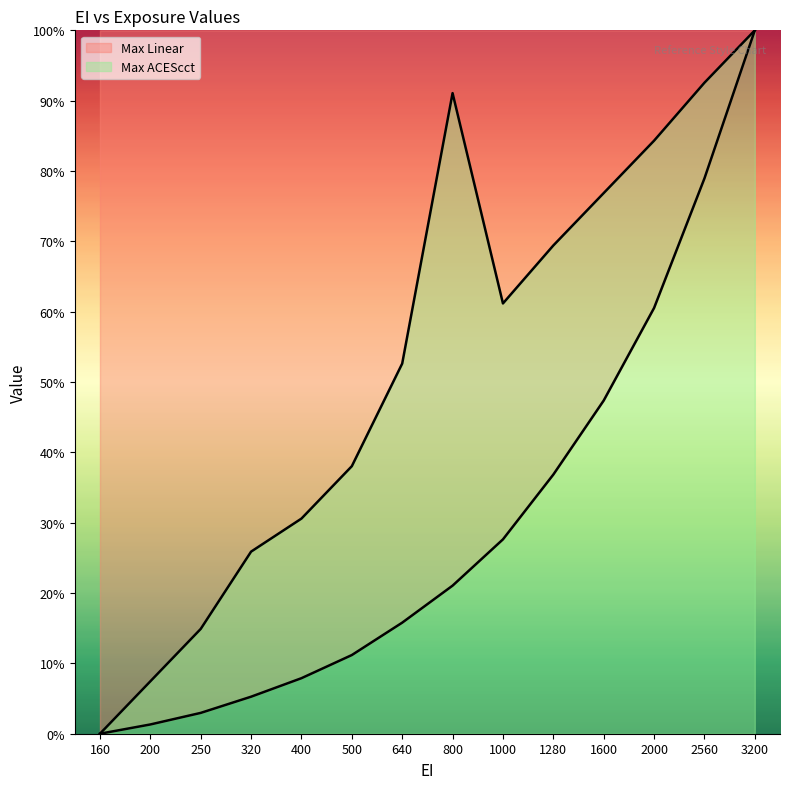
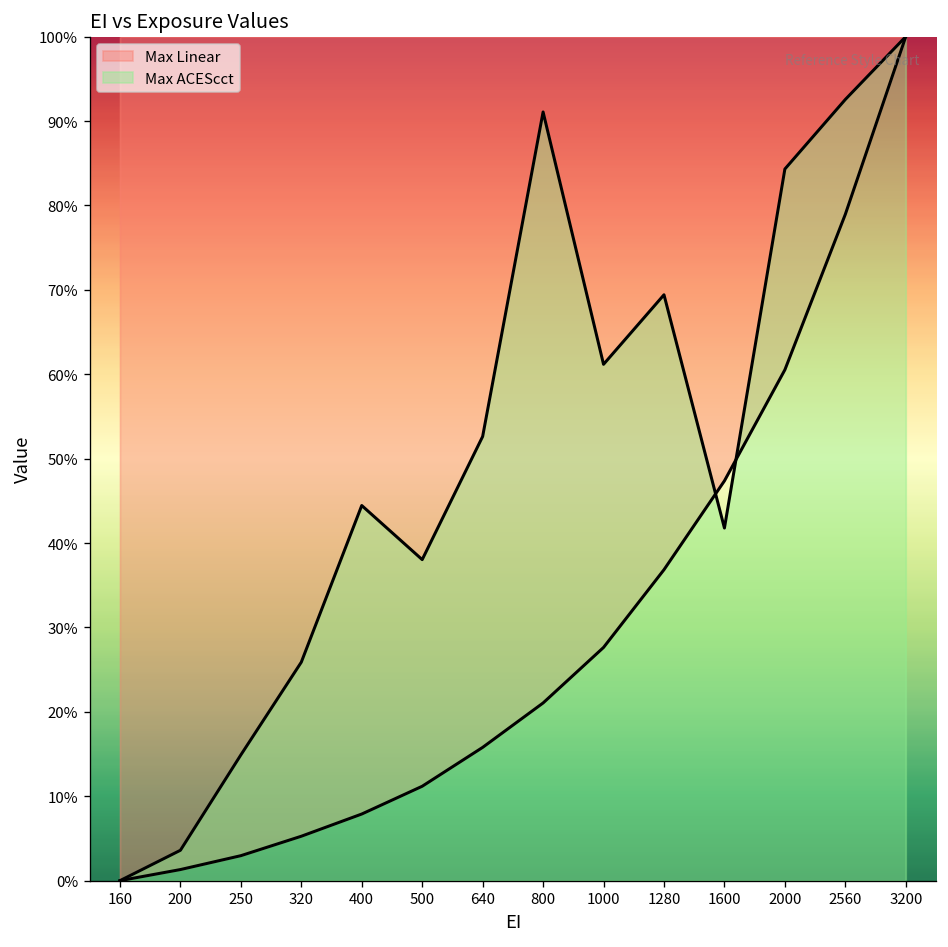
Max ACEScct, 200: 7% -> 4%
Max ACEScct, 400: 31% -> 44%
Max ACEScct, 1600: 77% -> 42%
